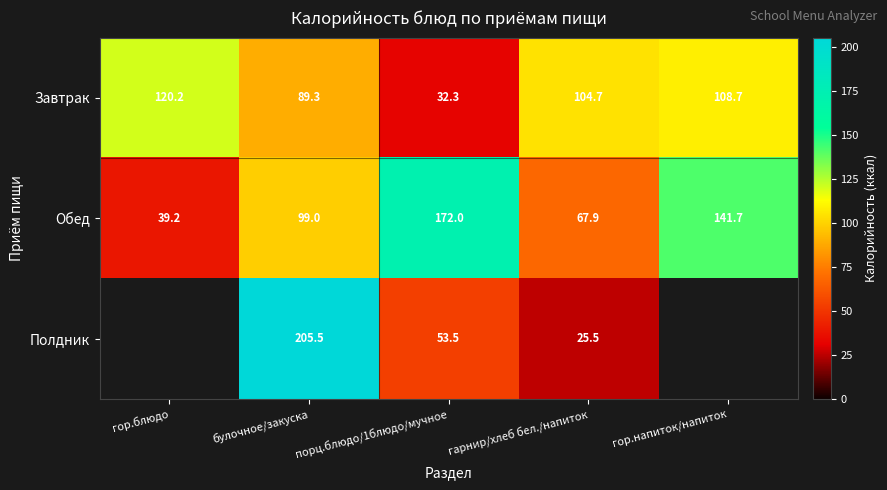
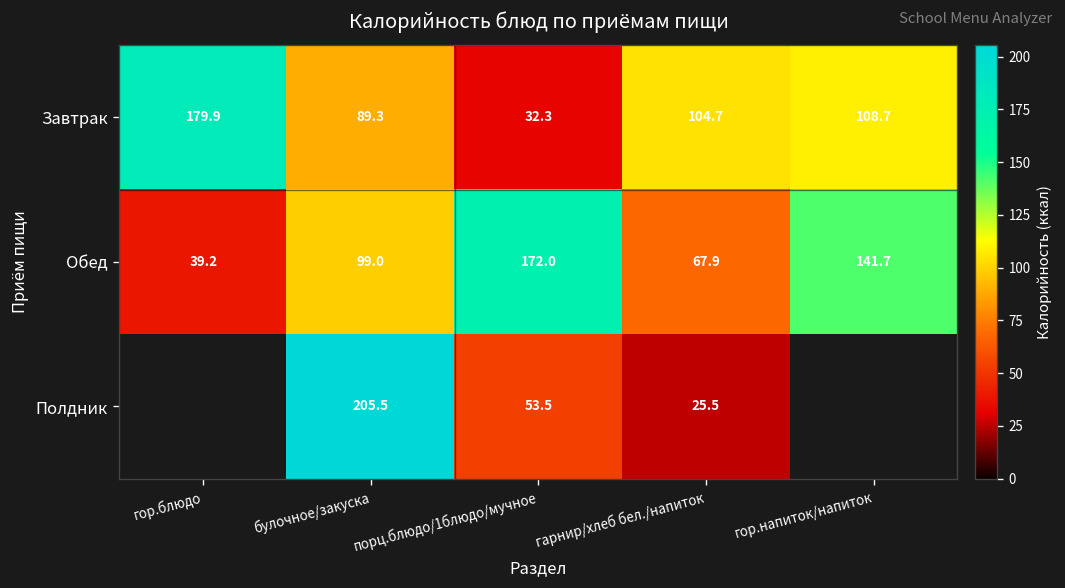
Завтрак, гор.блюдо: 120.2 -> 179.9
